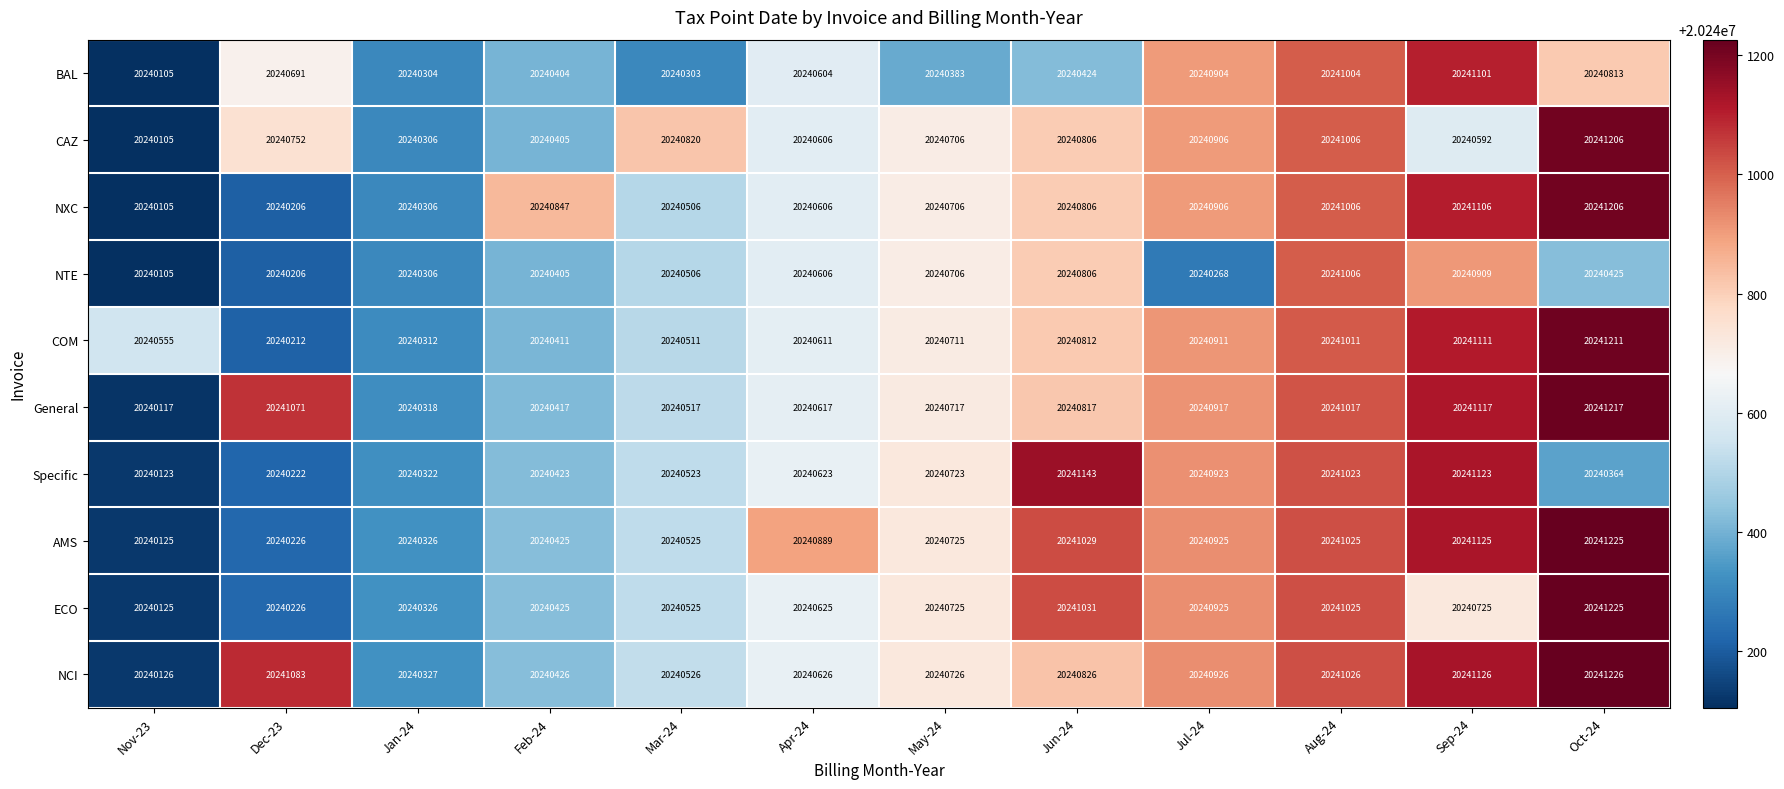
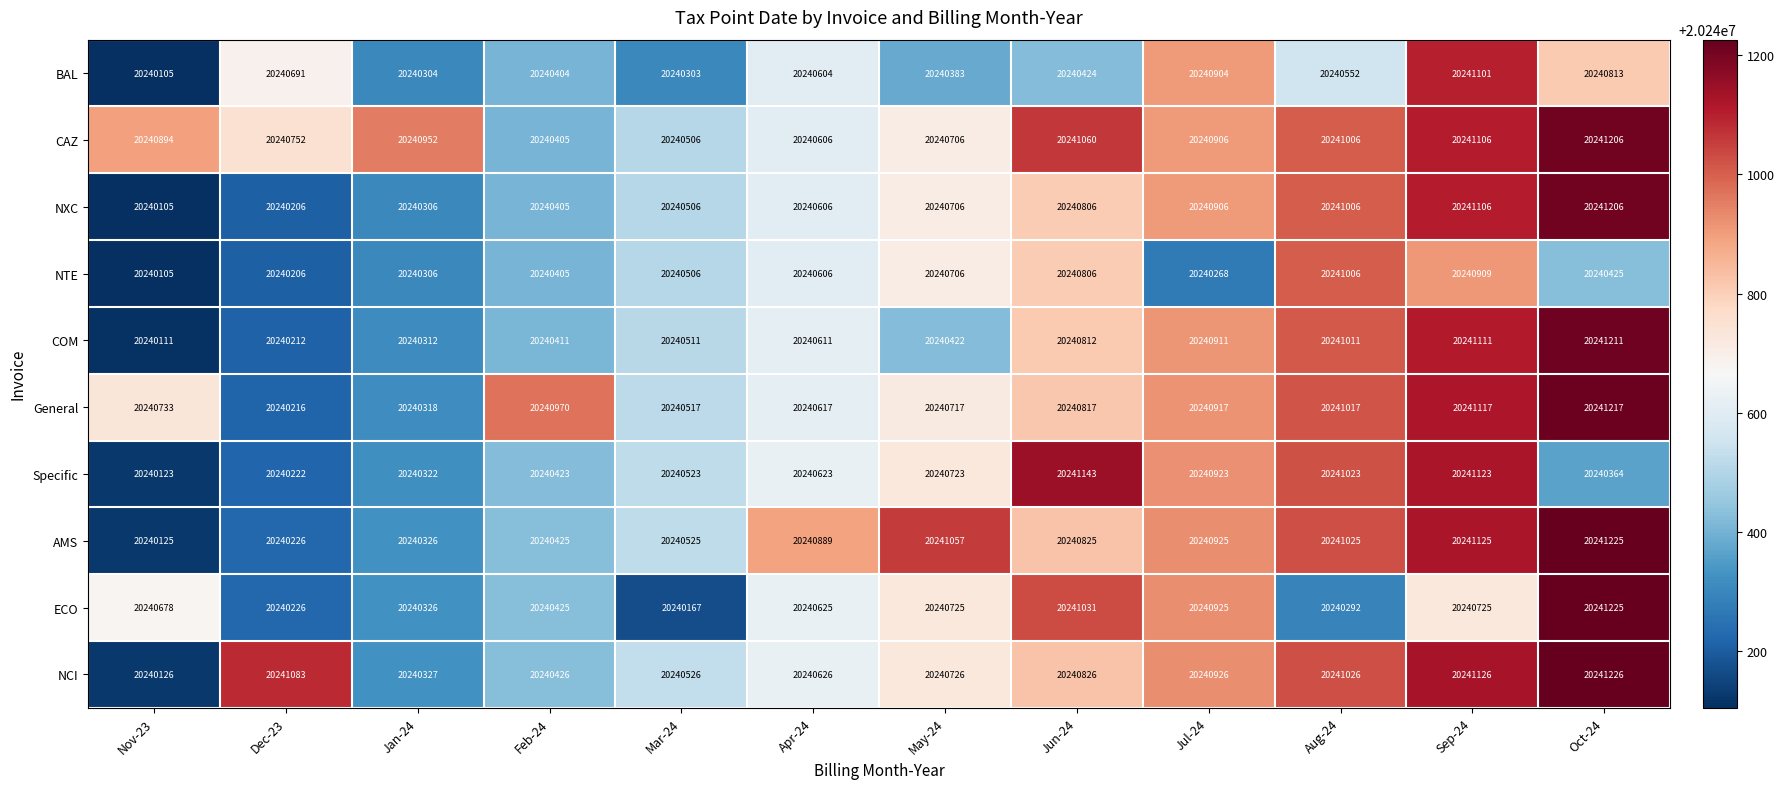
BAL, Aug-24: 20241004 -> 20240552
CAZ, Nov-23: 20240105 -> 20240894
CAZ, Jan-24: 20240306 -> 20240952
CAZ, Mar-24: 20240820 -> 20240506
CAZ, Jun-24: 20240806 -> 20241060
CAZ, Sep-24: 20240592 -> 20241106
NXC, Feb-24: 20240847 -> 20240405
COM, Nov-23: 20240555 -> 20240111
COM, May-24: 20240711 -> 20240422
General, Nov-23: 20240117 -> 20240733
General, Dec-23: 20241071 -> 20240216
General, Feb-24: 20240417 -> 20240970
AMS, May-24: 20240725 -> 20241057
AMS, Jun-24: 20241029 -> 20240825
ECO, Nov-23: 20240125 -> 20240678
ECO, Mar-24: 20240525 -> 20240167
ECO, Aug-24: 20241025 -> 20240292
